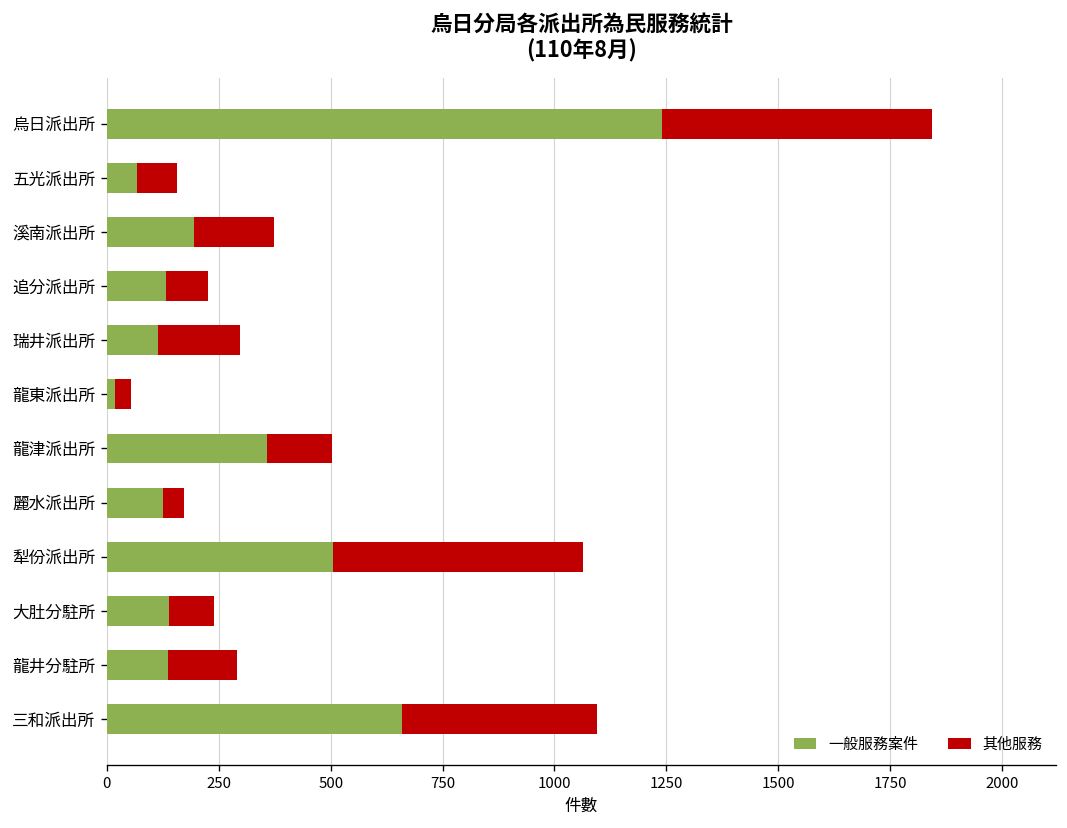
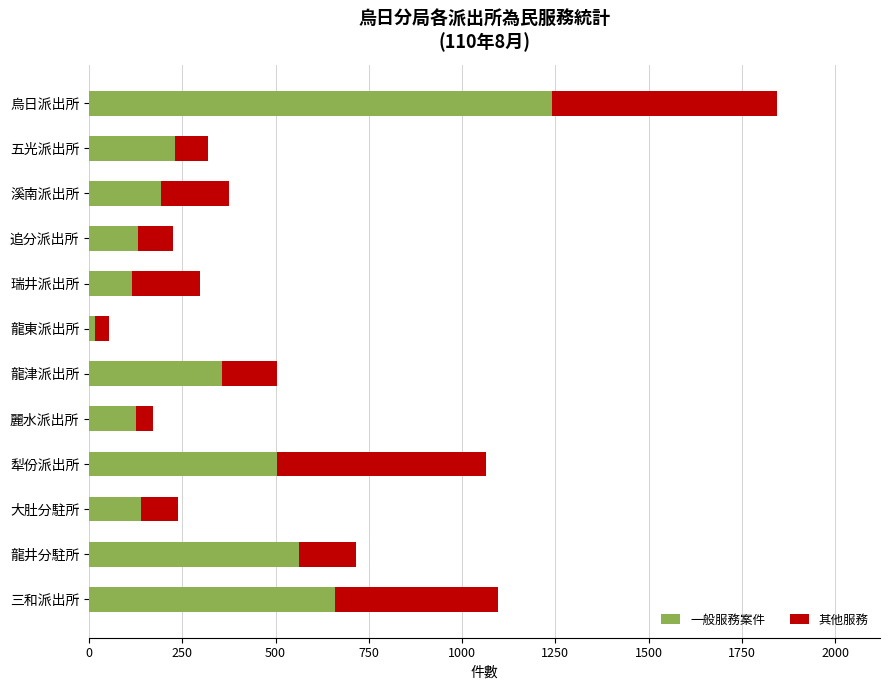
一般服務案件, 五光派出所: 70 -> 230
一般服務案件, 龍井分駐所: 140 -> 560
